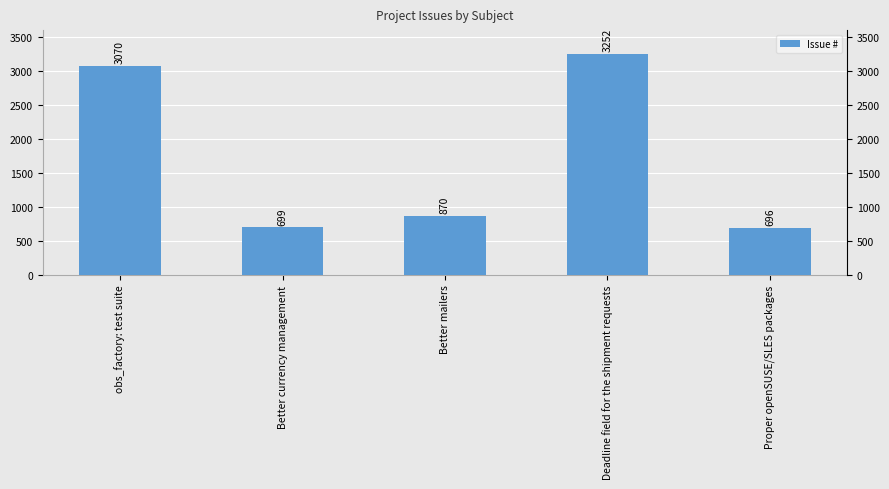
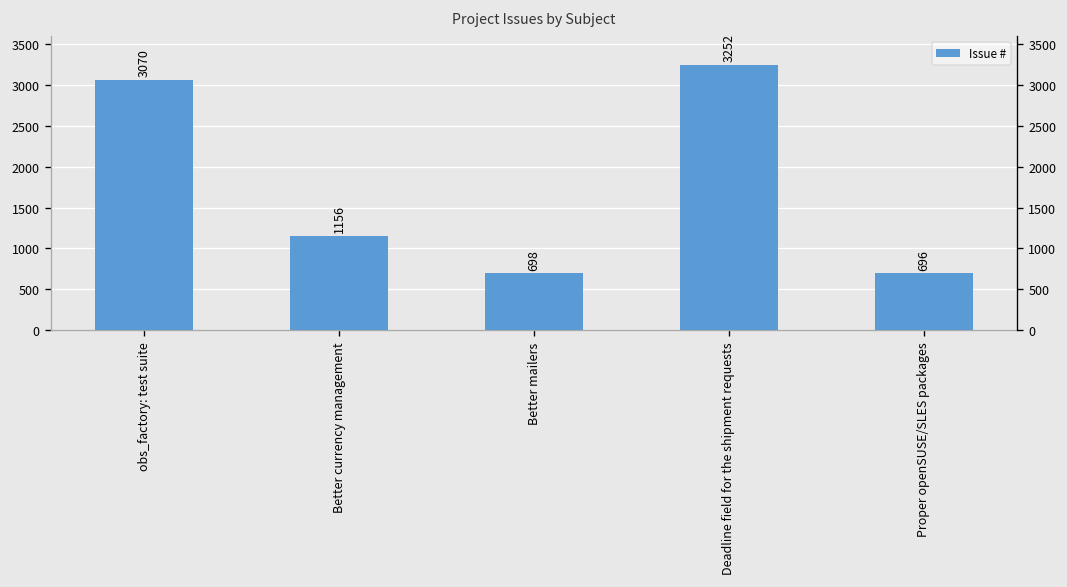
Better currency management: 699 -> 1156
Better mailers: 870 -> 698
